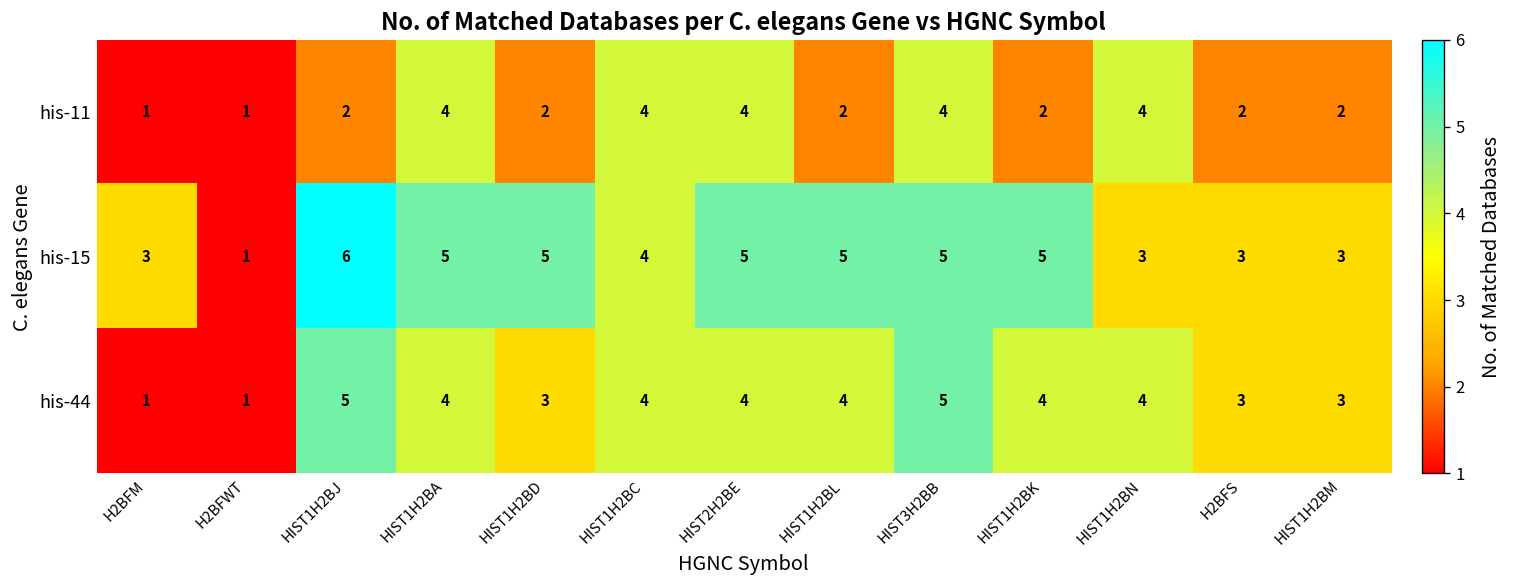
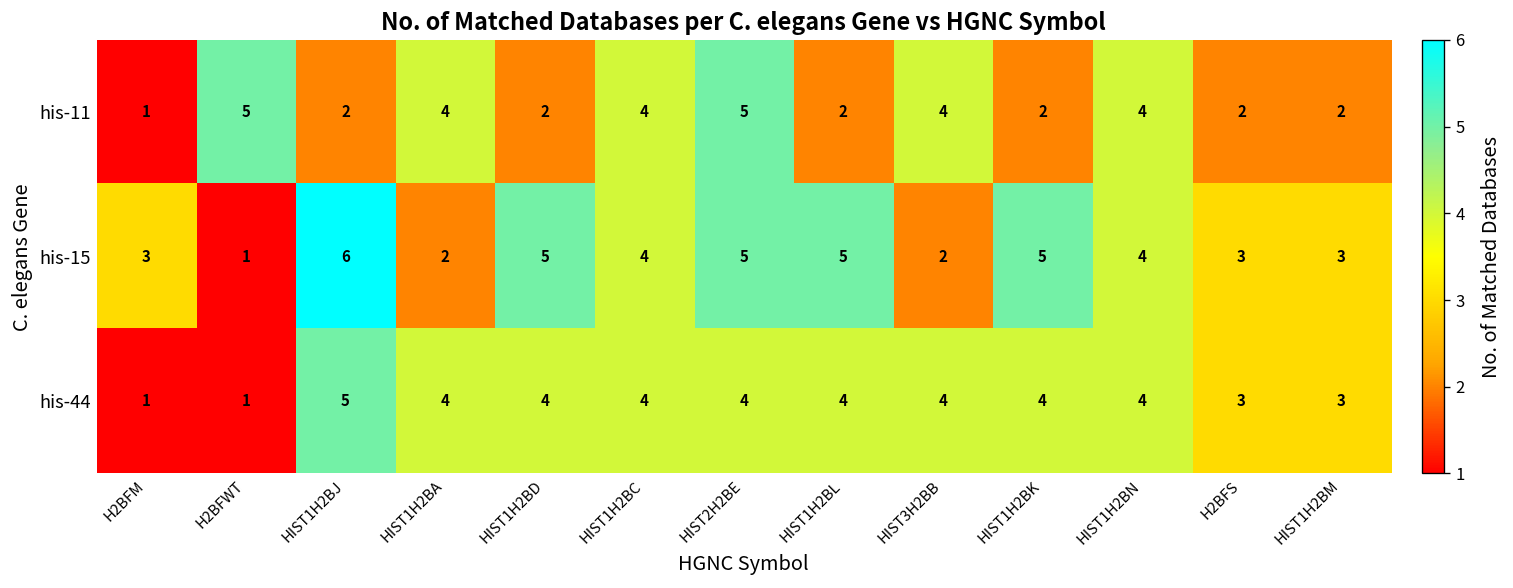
his-11, H2BFWT: 1 -> 5
his-11, HIST2H2BE: 4 -> 5
his-15, HIST1H2BA: 5 -> 2
his-15, HIST3H2BB: 5 -> 2
his-15, HIST1H2BN: 3 -> 4
his-44, HIST1H2BD: 3 -> 4
his-44, HIST3H2BB: 5 -> 4
